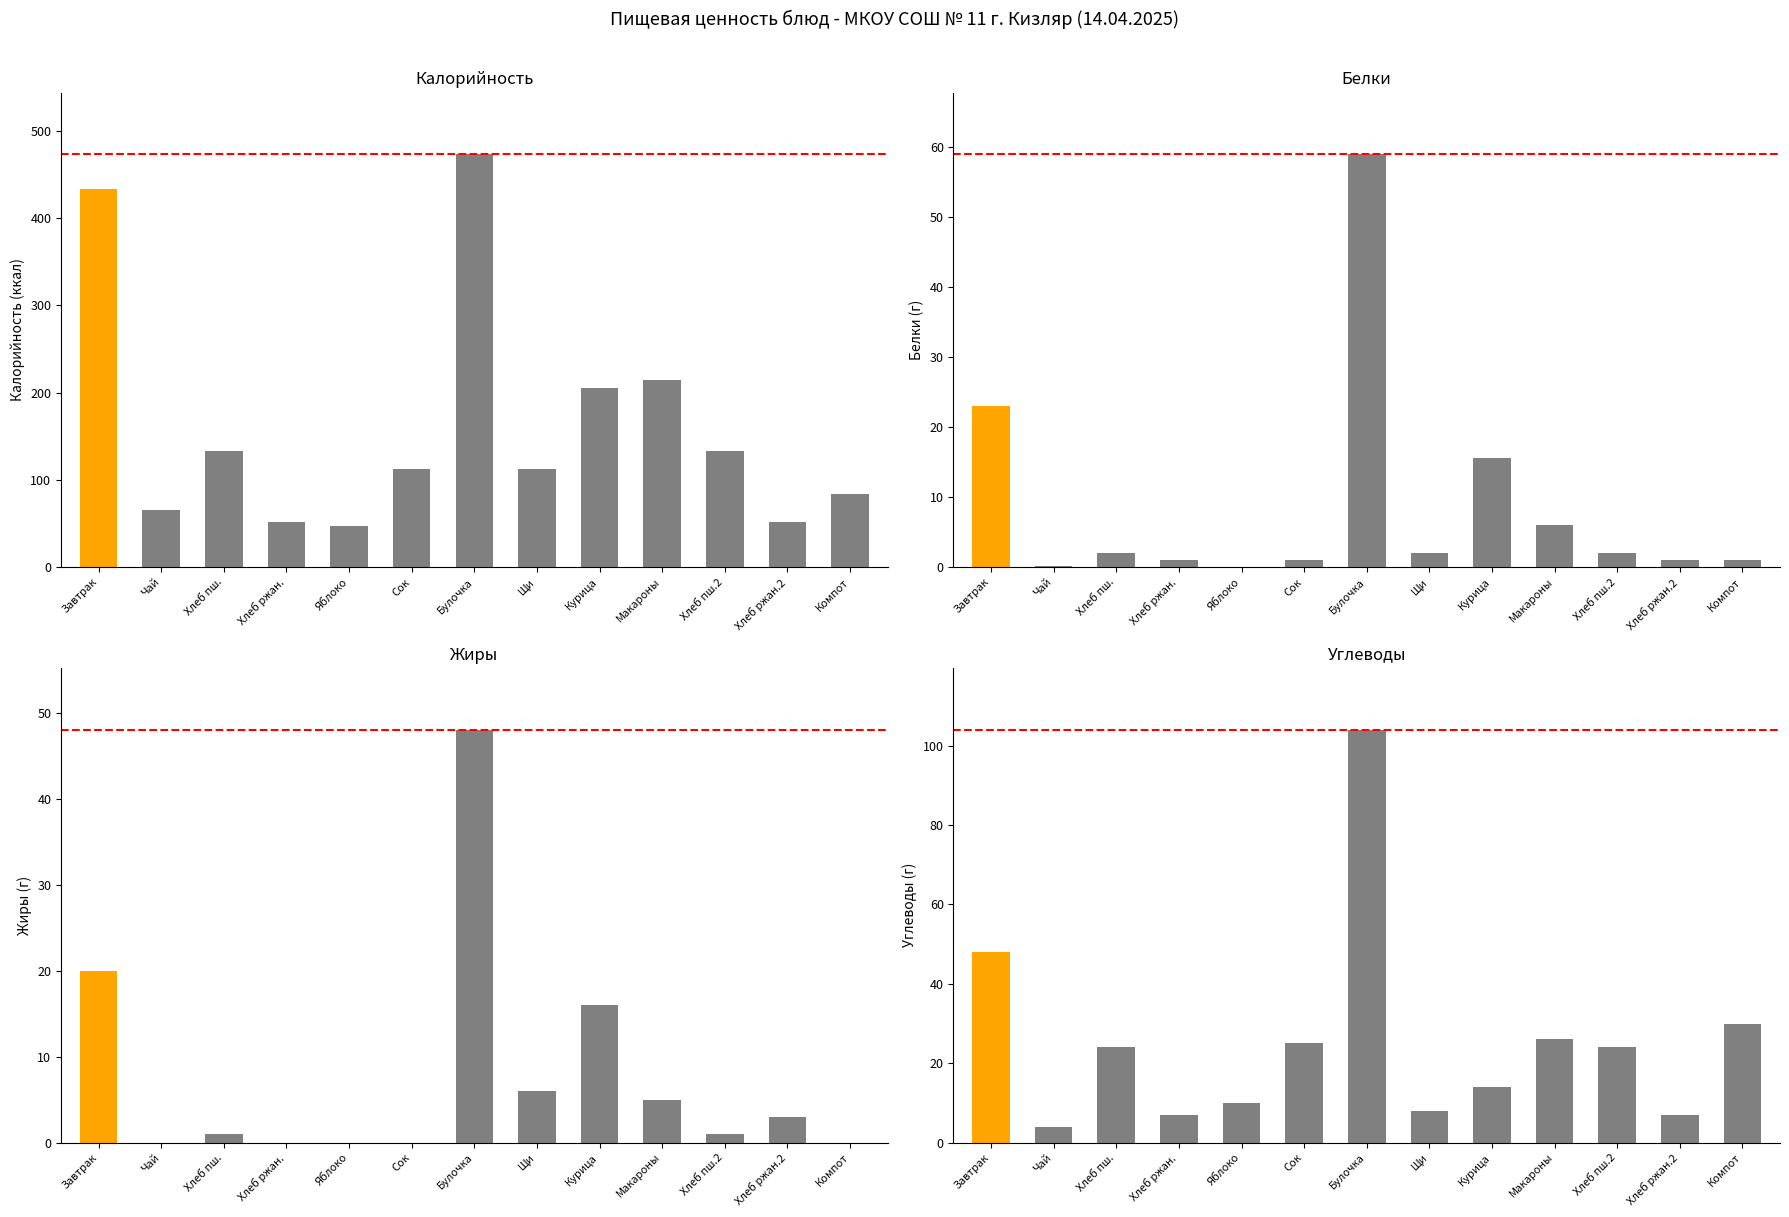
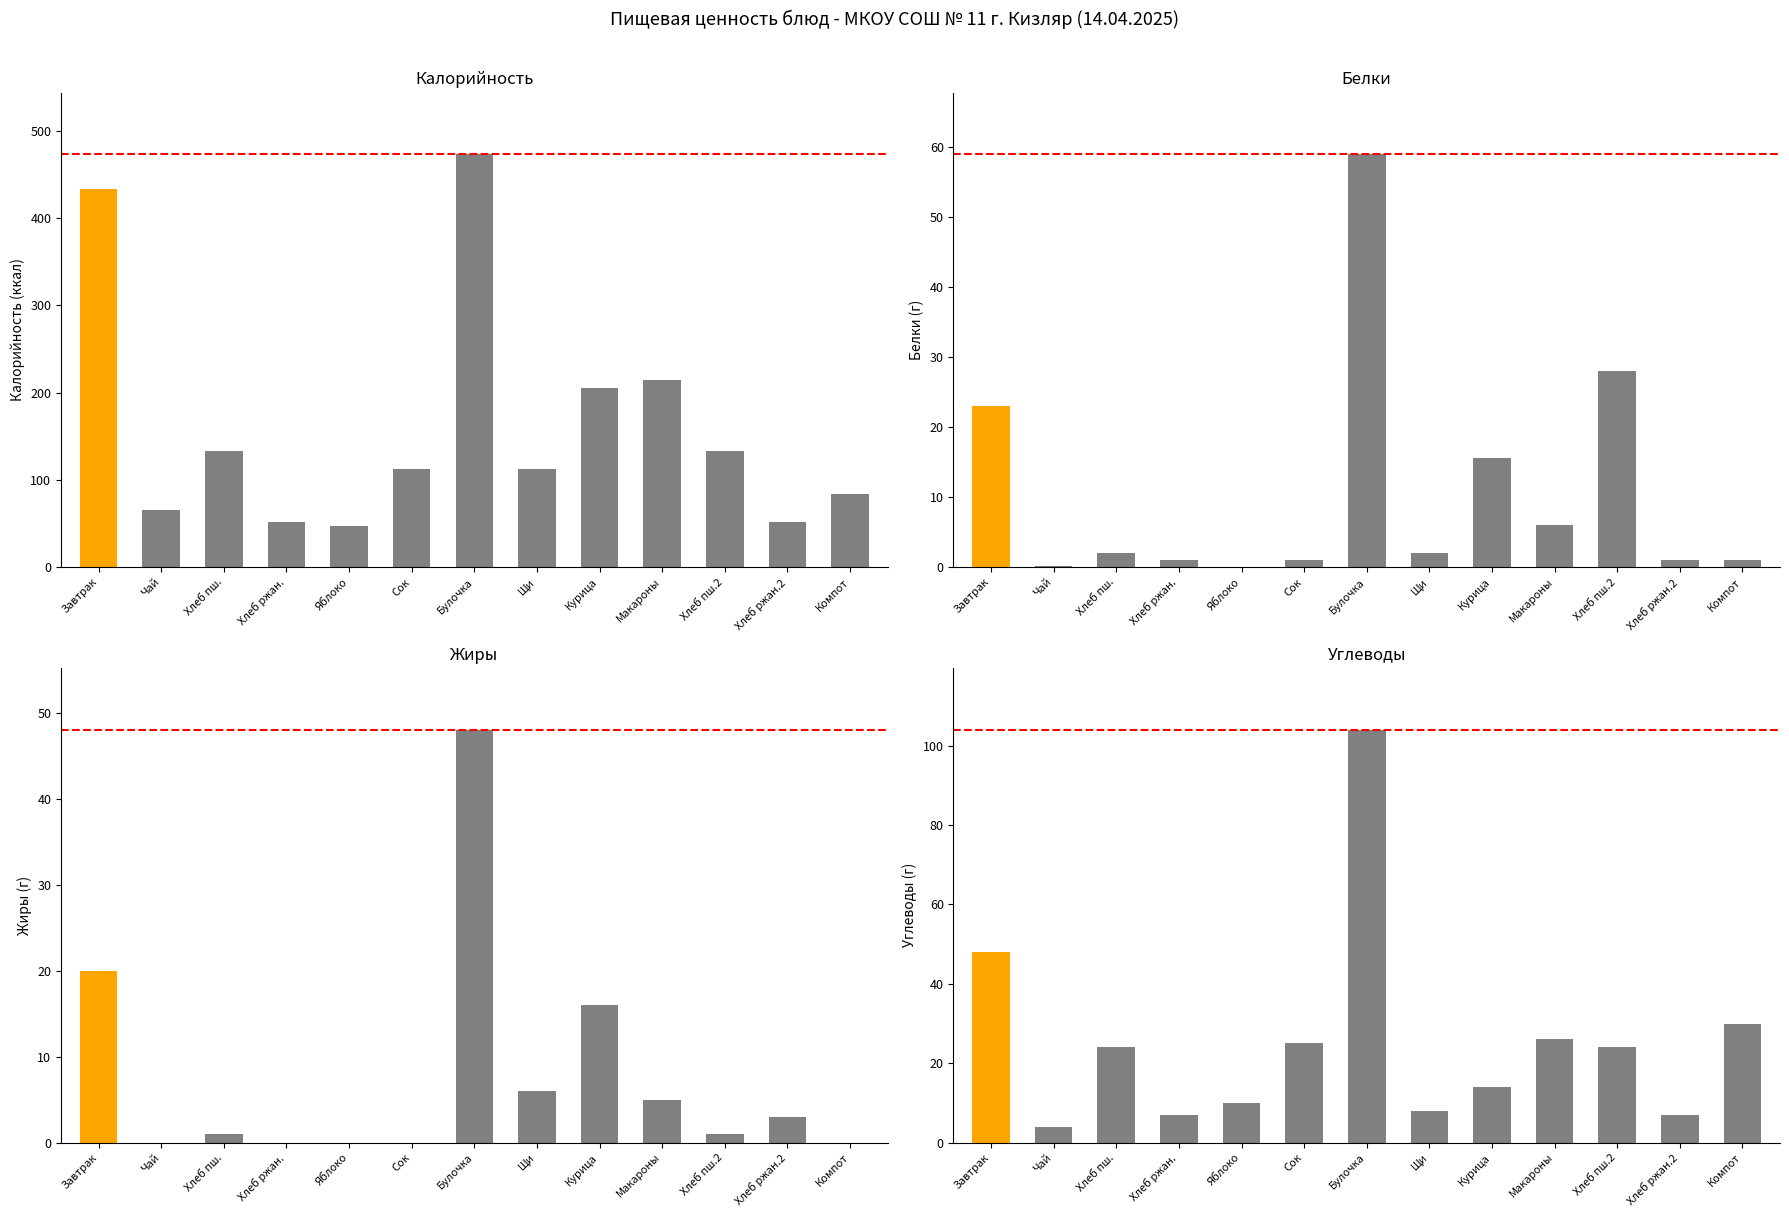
Белки, Хлеб пш.2: 2 -> 28
